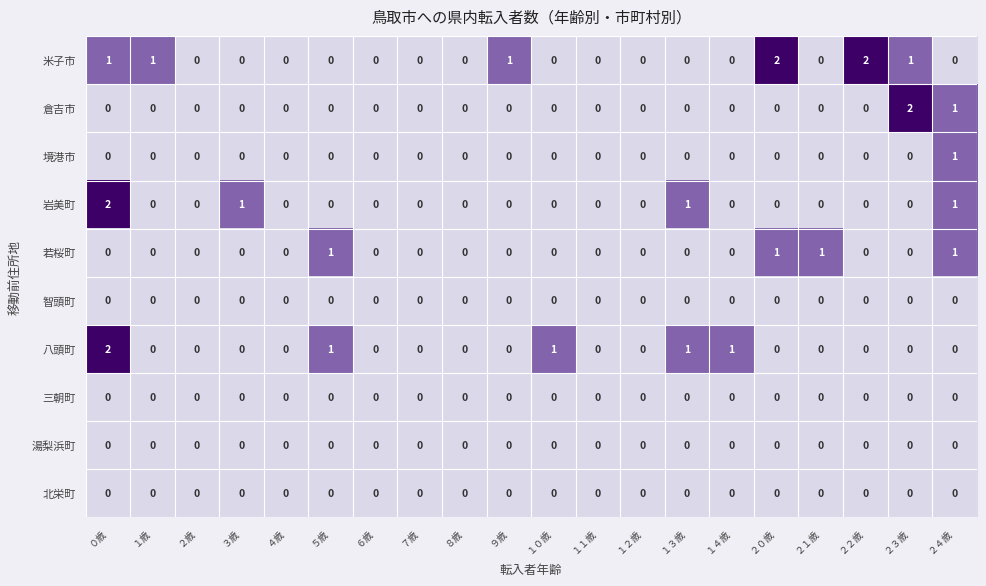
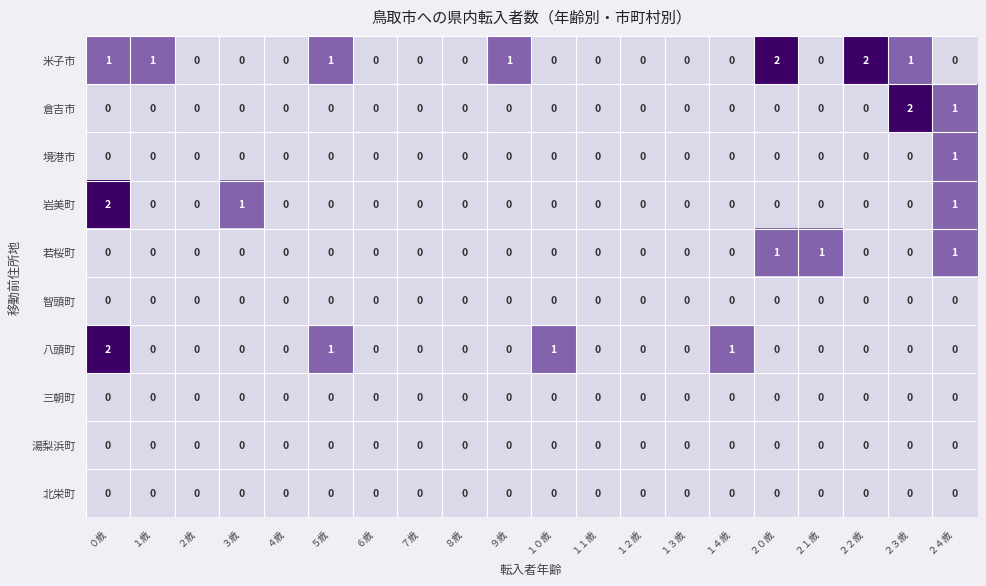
米子市, ５歳: 0 -> 1
岩美町, １３歳: 1 -> 0
若桜町, ５歳: 1 -> 0
八頭町, １３歳: 1 -> 0
